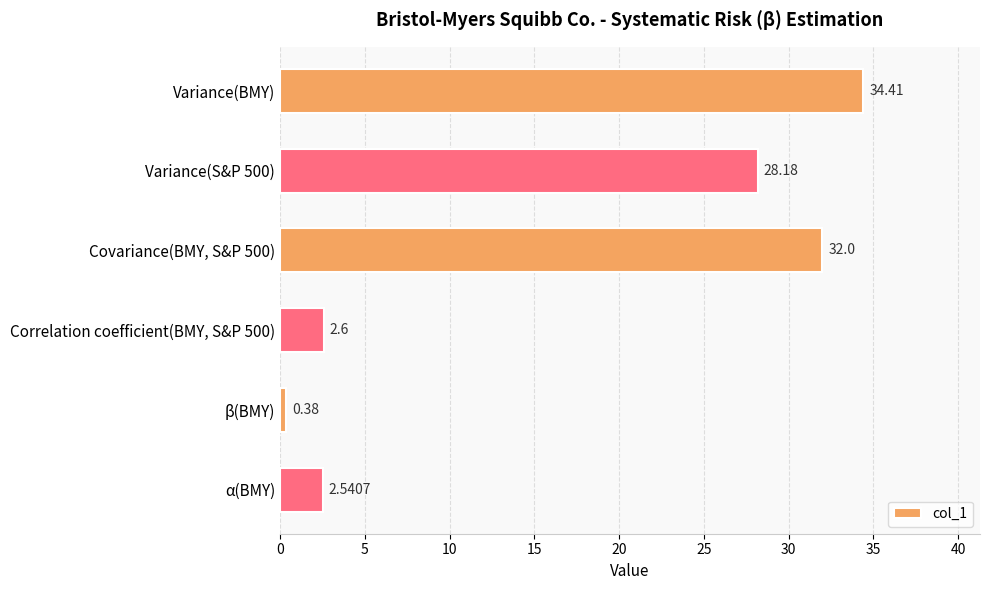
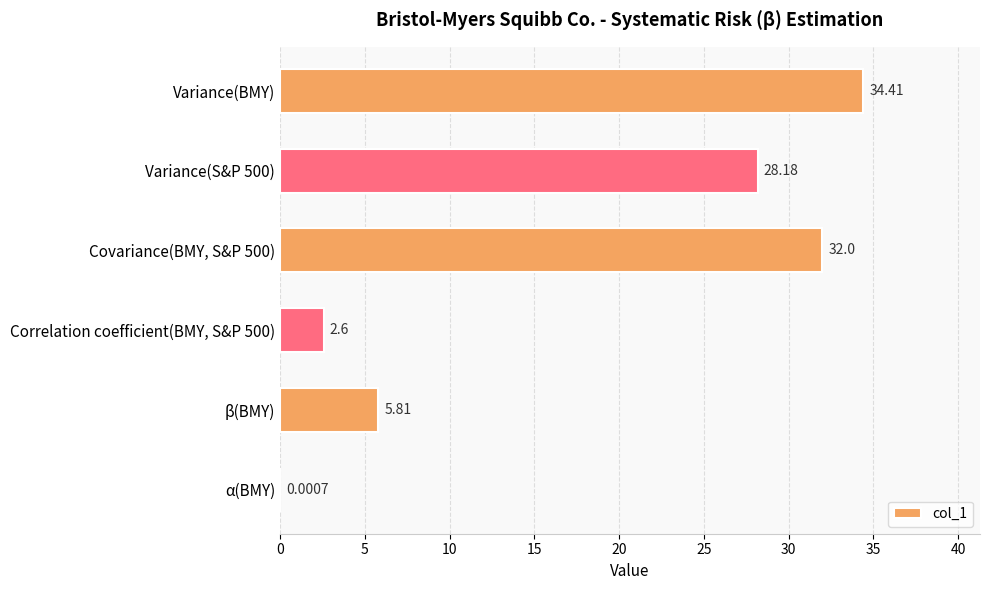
β(BMY): 0.38 -> 5.81
α(BMY): 2.5407 -> 0.0007
